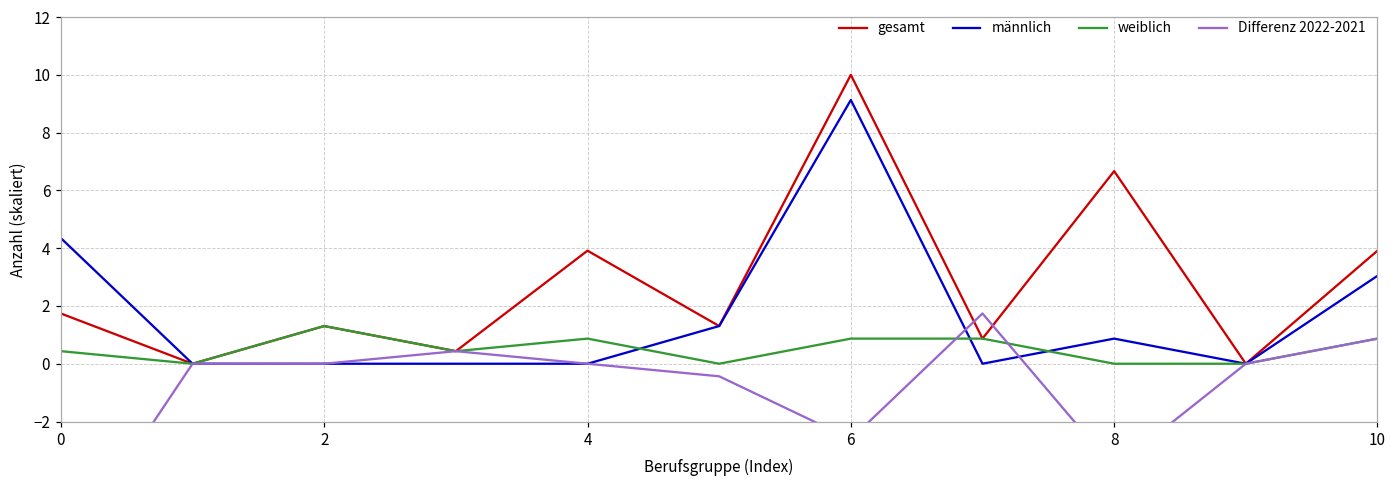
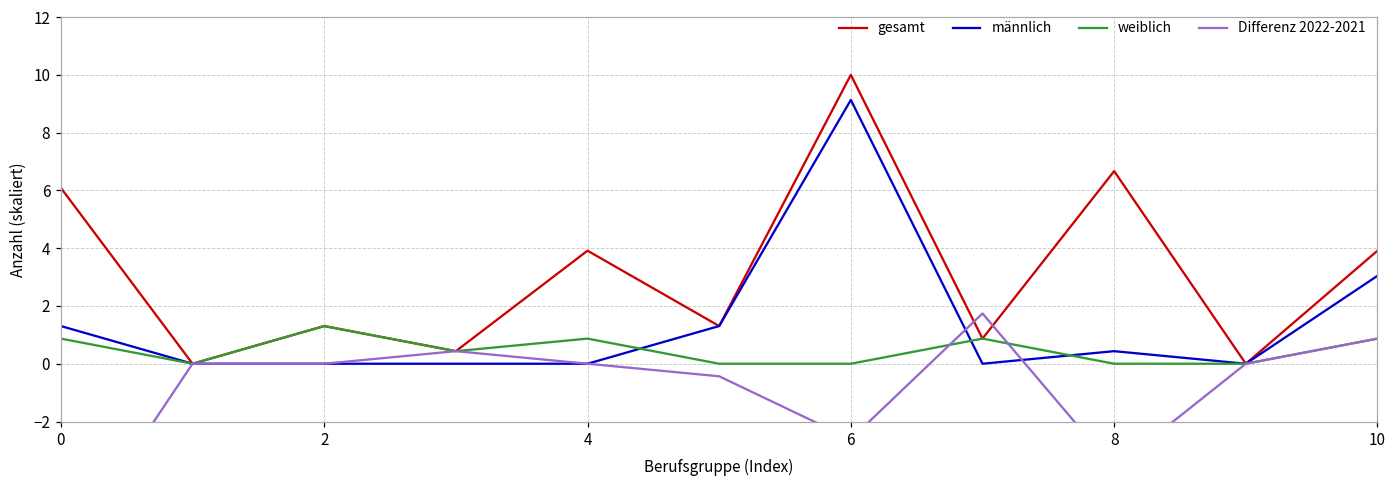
gesamt, 0: 1.7 -> 6.1
männlich, 0: 4.3 -> 1.3
weiblich, 0: 0.4 -> 0.9
weiblich, 6: 0.9 -> 0.0
männlich, 8: 0.9 -> 0.4
